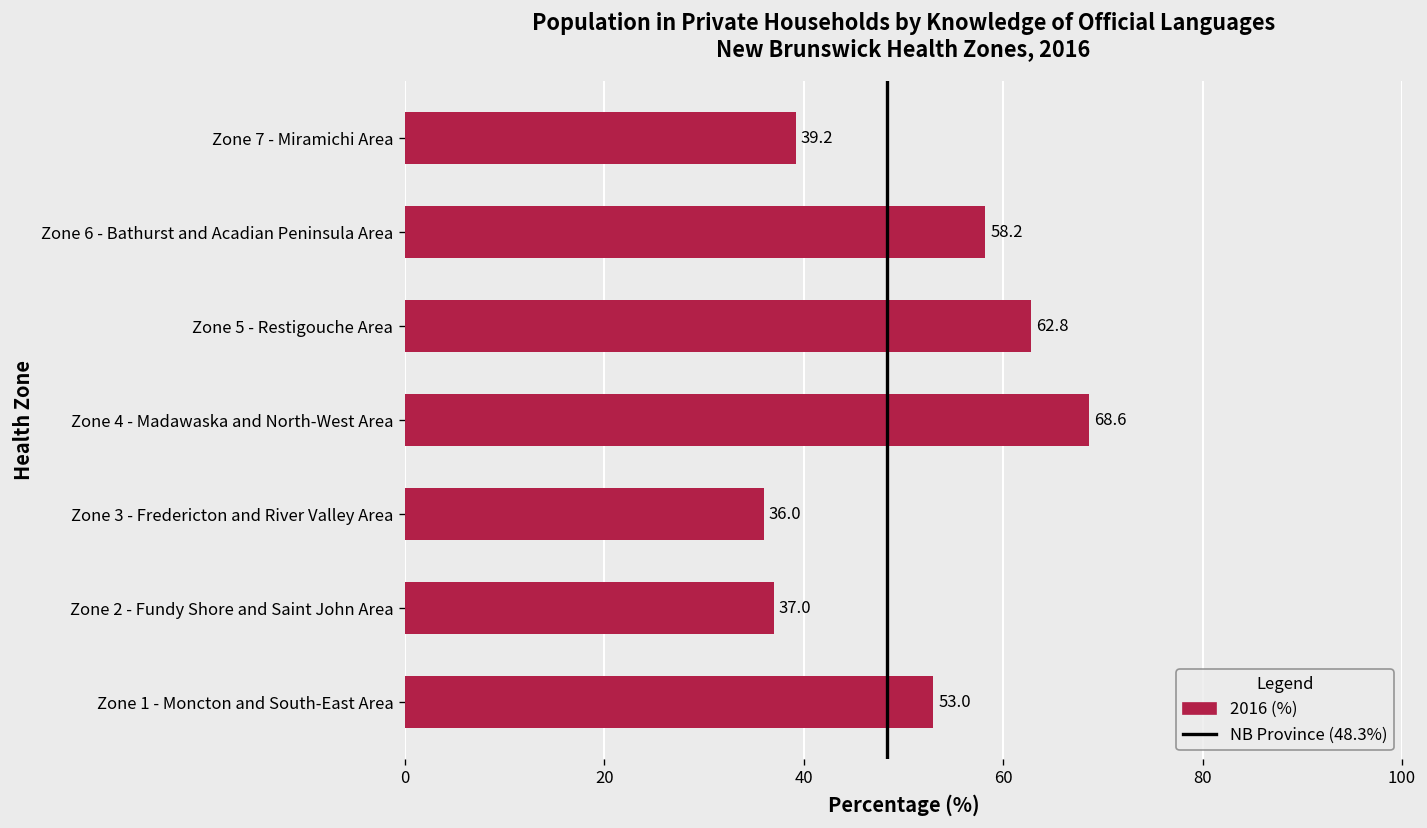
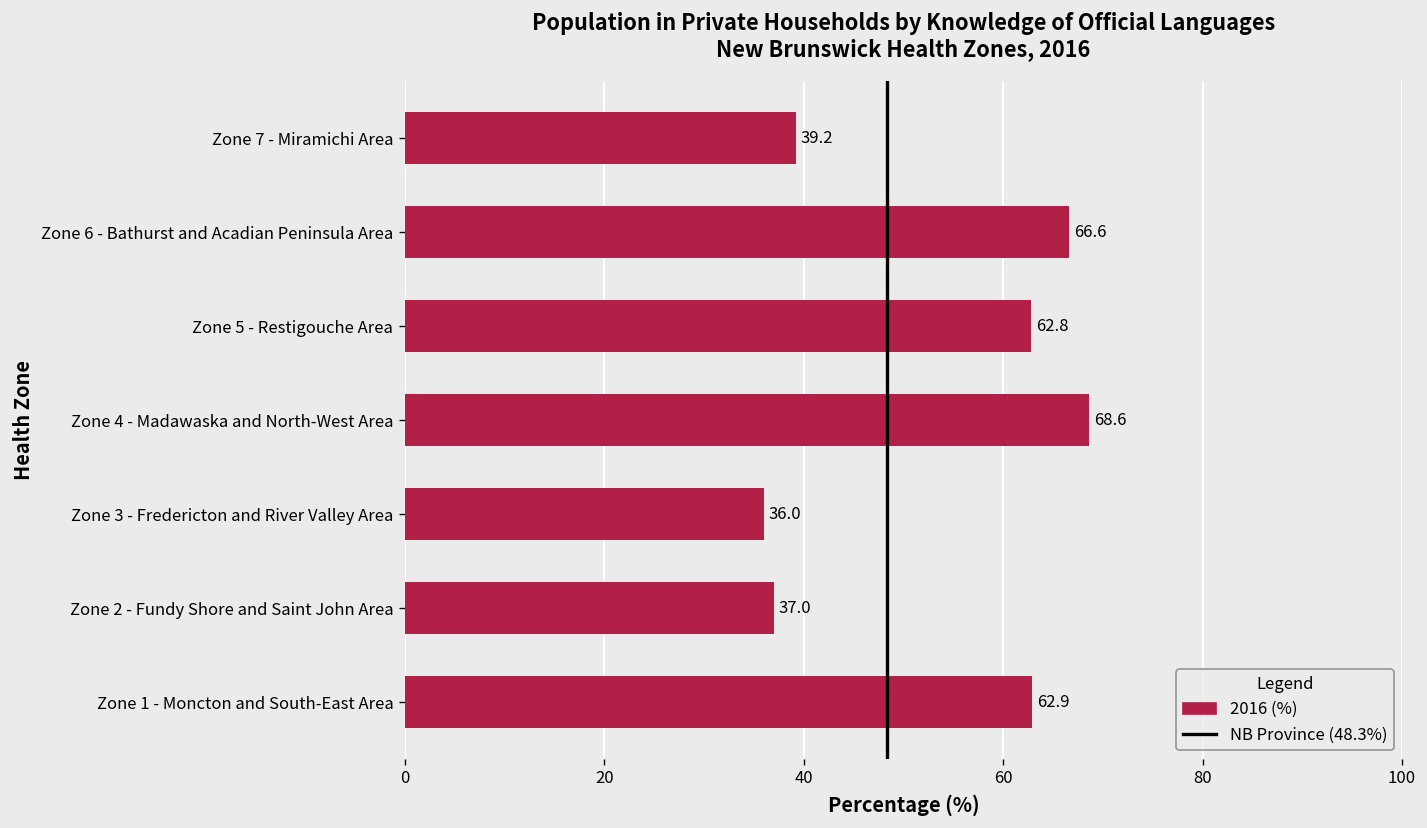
Zone 6 - Bathurst and Acadian Peninsula Area: 58.2 -> 66.6
Zone 1 - Moncton and South-East Area: 53.0 -> 62.9
